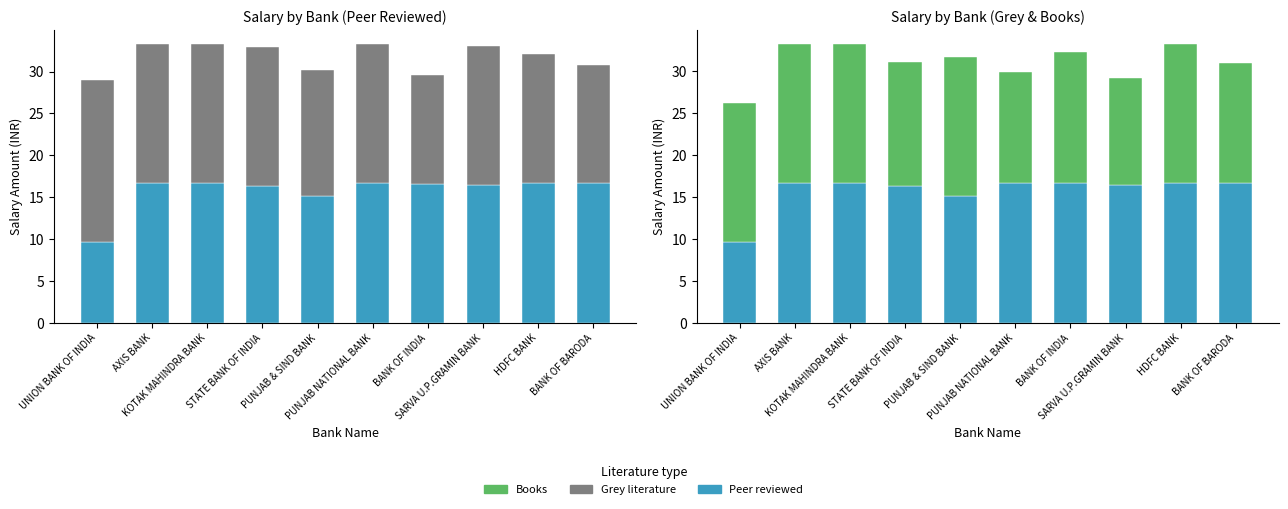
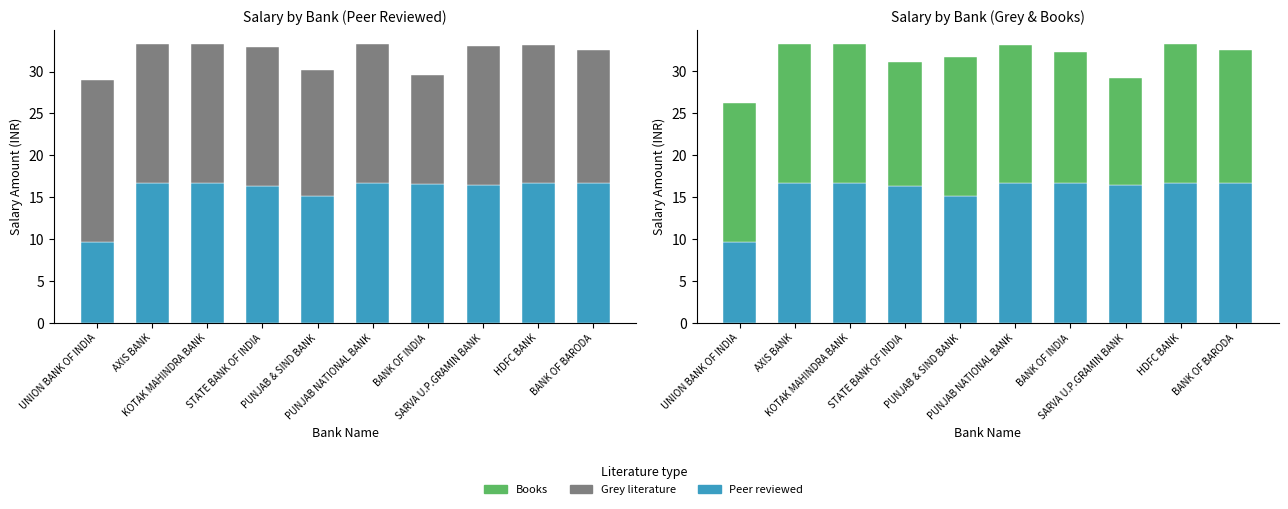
Salary by Bank (Peer Reviewed), Grey literature, HDFC BANK: 15 -> 16
Salary by Bank (Peer Reviewed), Grey literature, BANK OF BARODA: 14 -> 16
Salary by Bank (Grey & Books), Books, PUNJAB NATIONAL BANK: 13 -> 17
Salary by Bank (Grey & Books), Books, BANK OF BARODA: 14 -> 16
